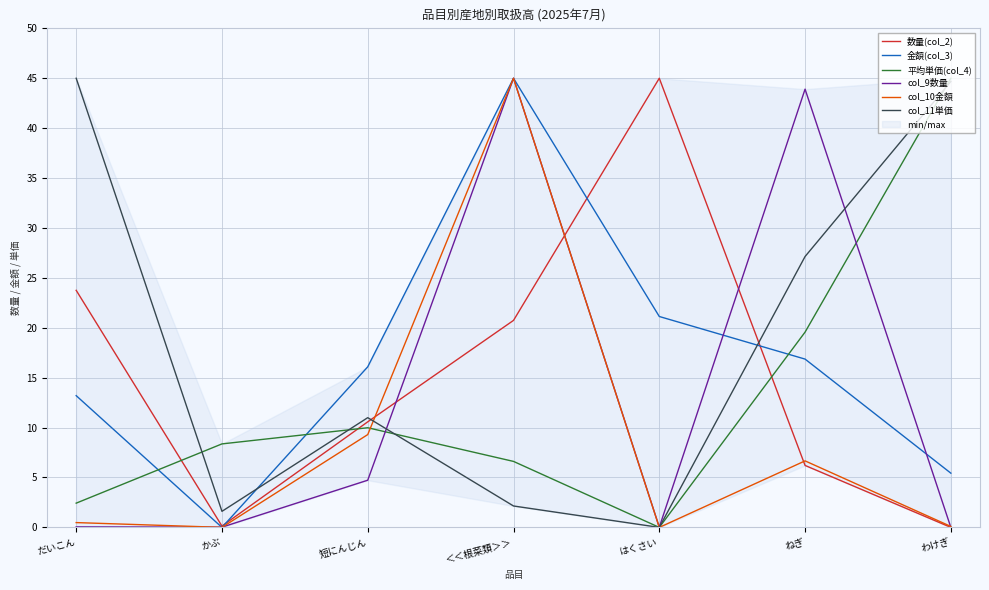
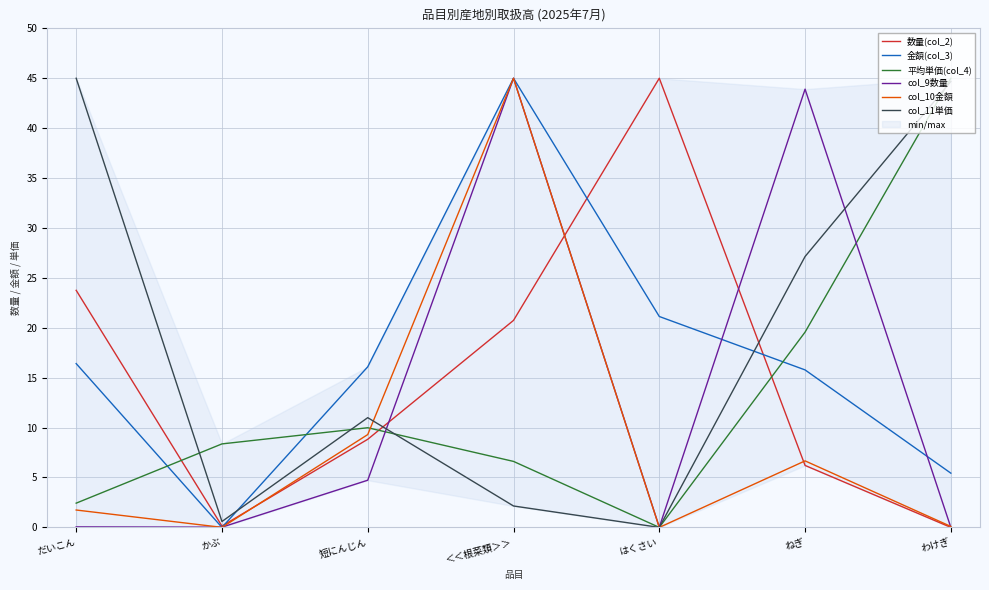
金額(col_3), だいこん: 13 -> 16
col_10金額, だいこん: 0 -> 2
col_11単価, かぶ: 2 -> 1
数量(col_2), 短にんじん: 11 -> 9
金額(col_3), ねぎ: 17 -> 16
